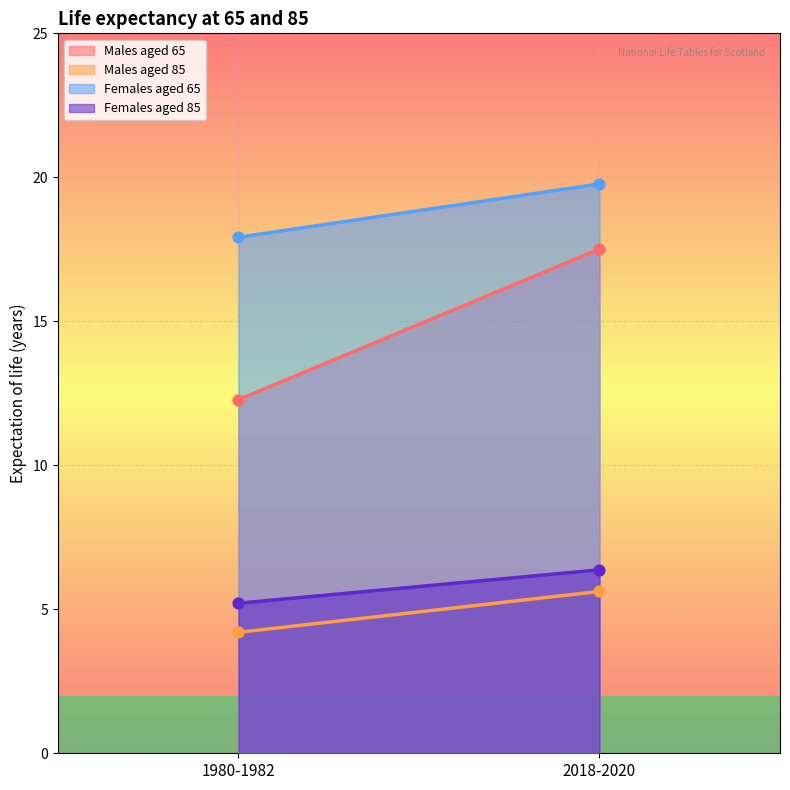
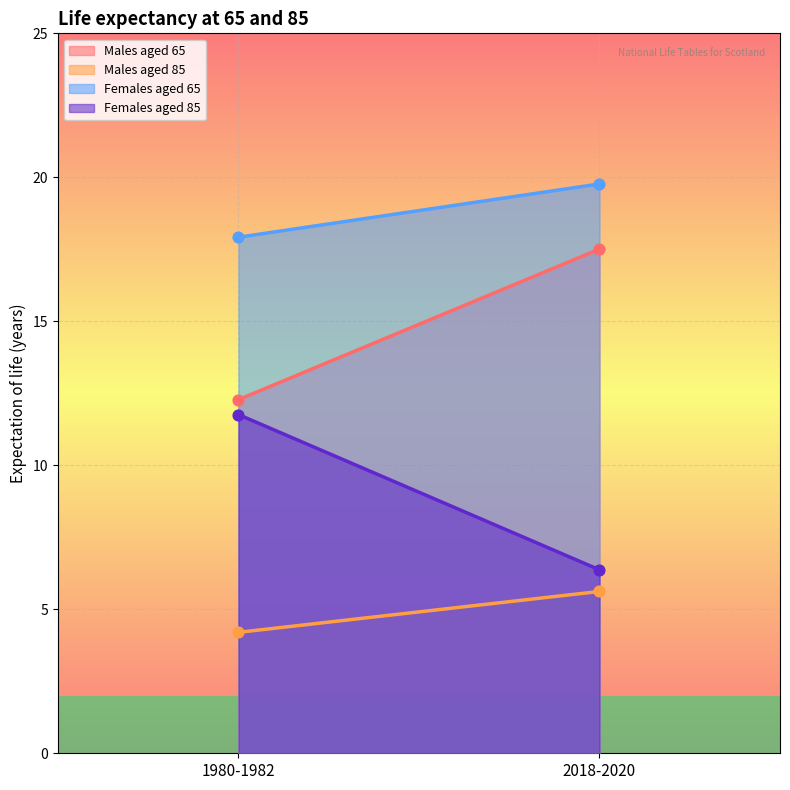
Females aged 85, 1980-1982: 5.2 -> 11.8
